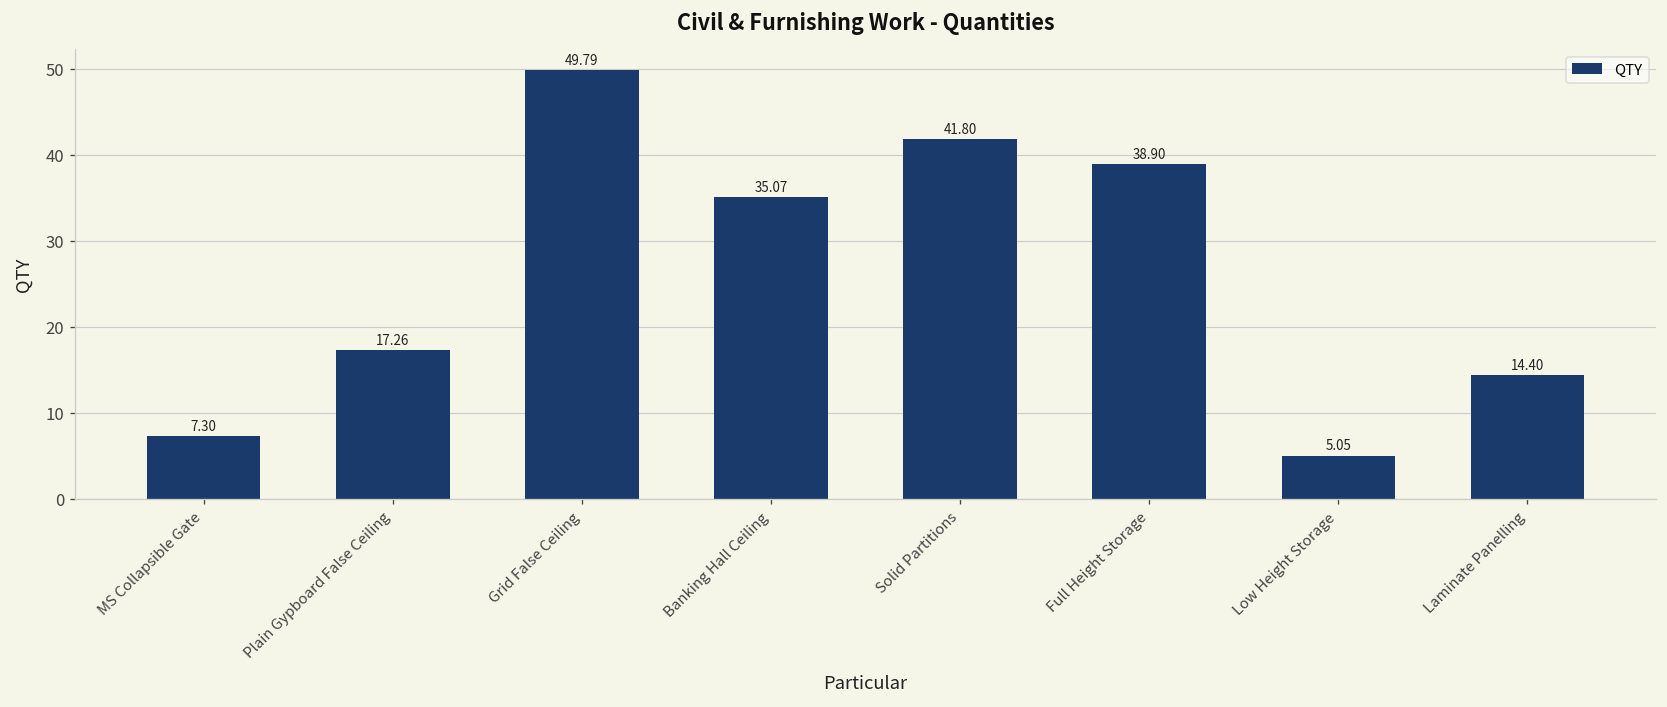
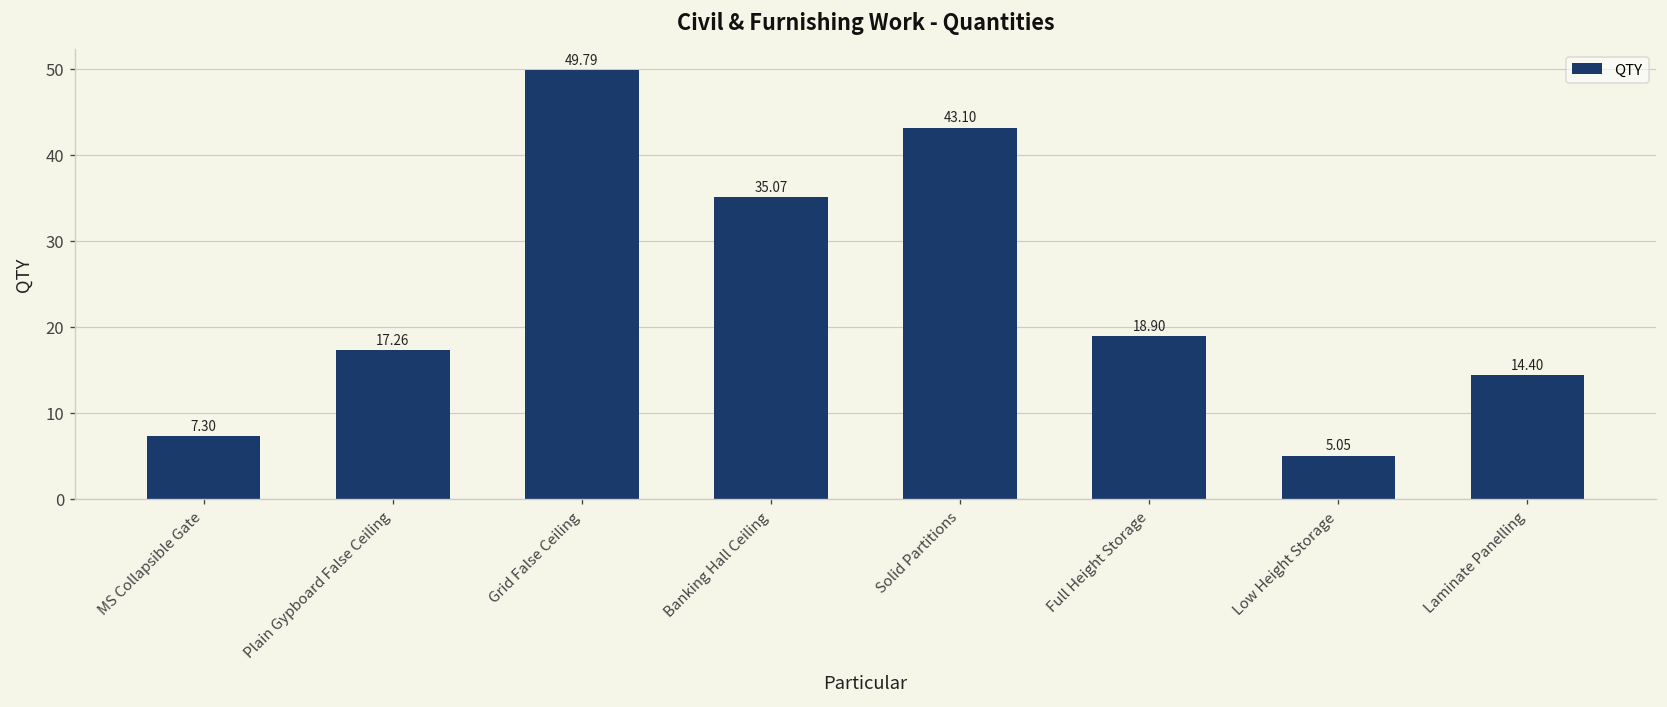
Solid Partitions: 41.80 -> 43.10
Full Height Storage: 38.90 -> 18.90
